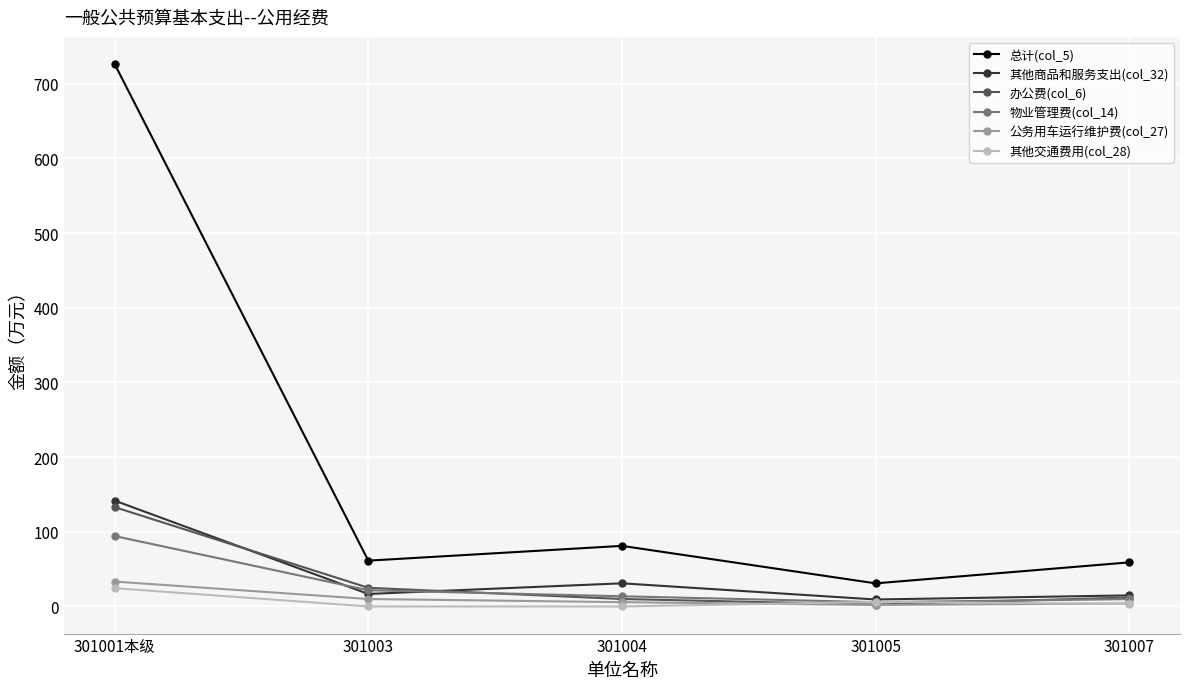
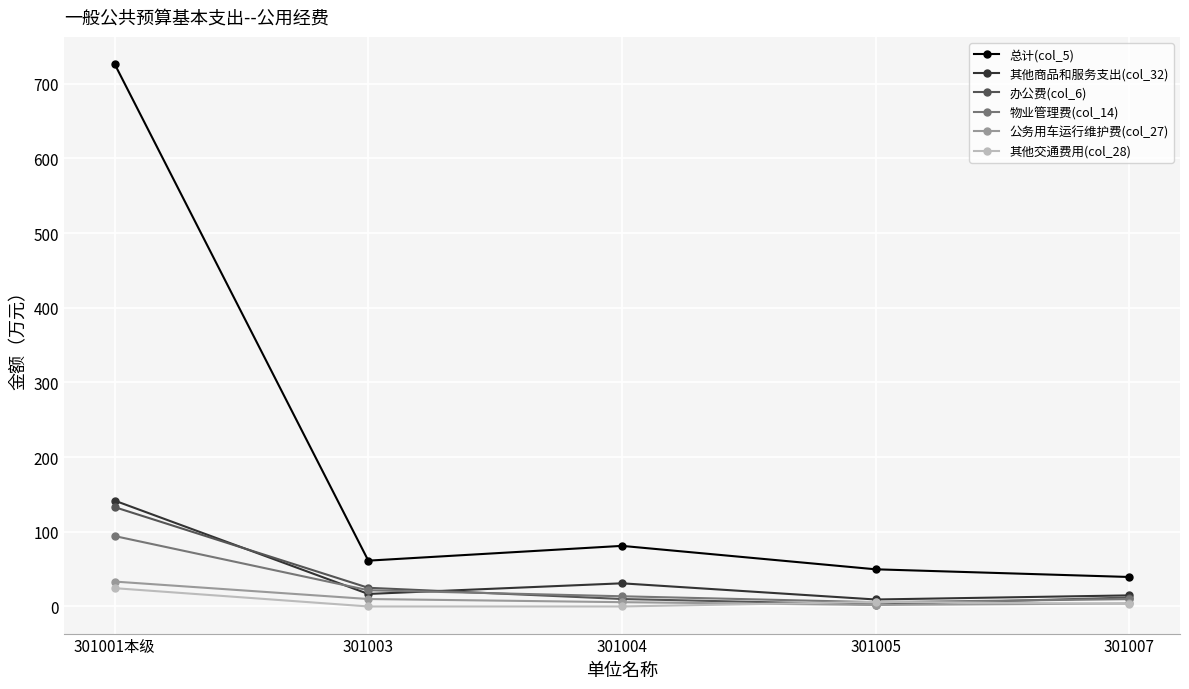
总计(col_5), 301005: 30 -> 50
总计(col_5), 301007: 60 -> 40
